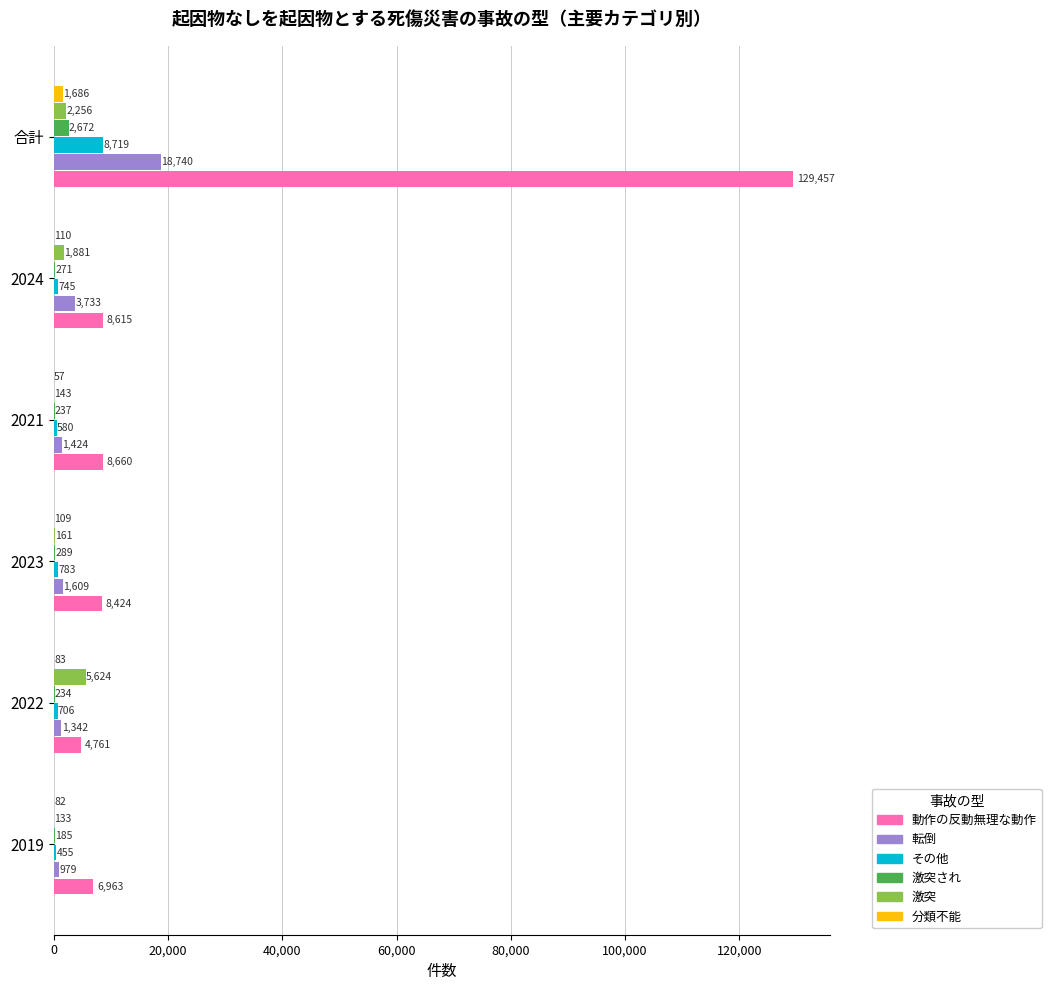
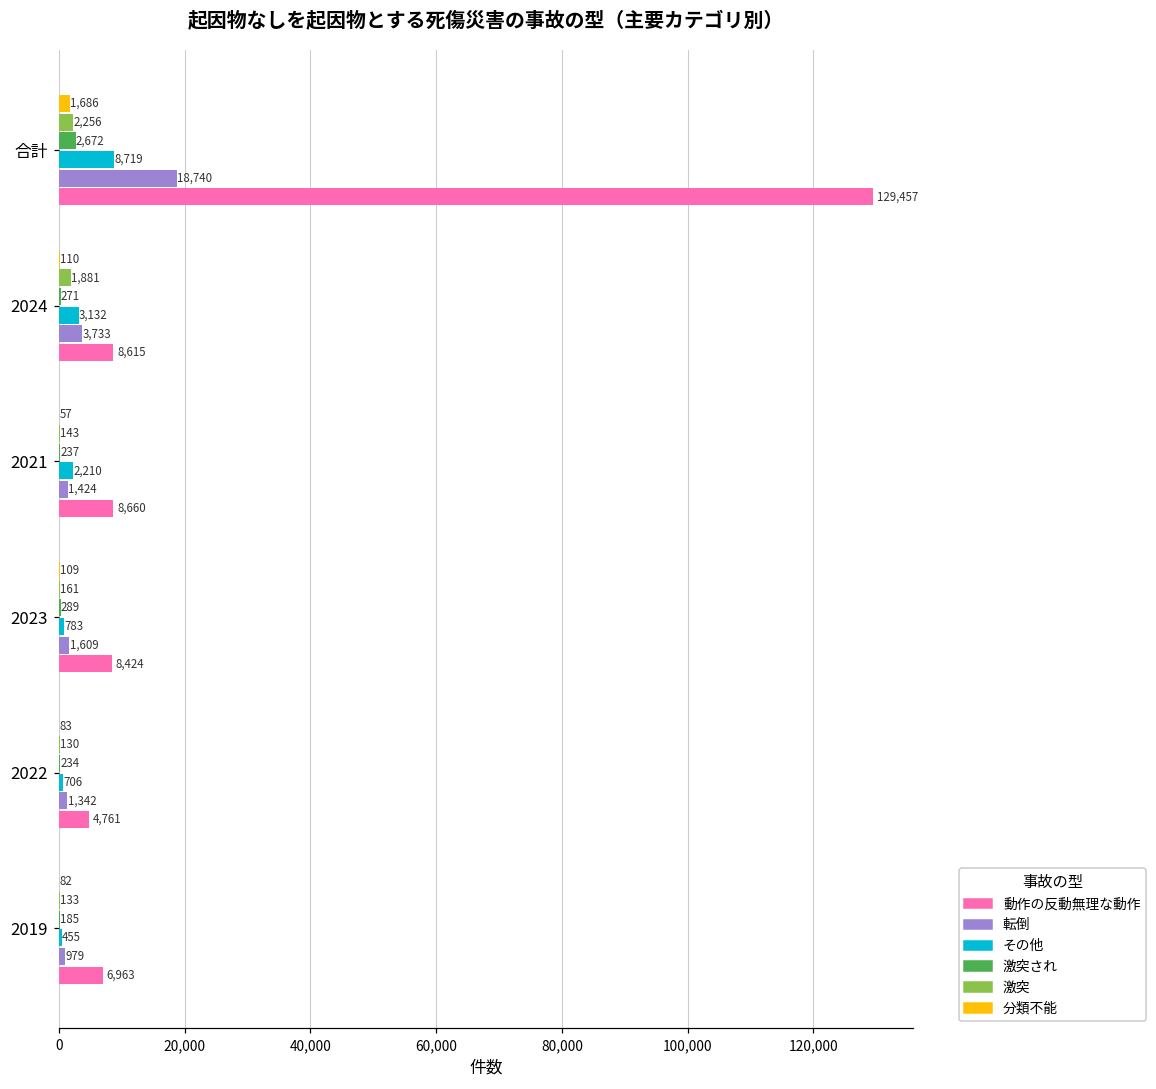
その他, 2024: 745 -> 3,132
その他, 2021: 580 -> 2,210
激突, 2022: 5,624 -> 130
